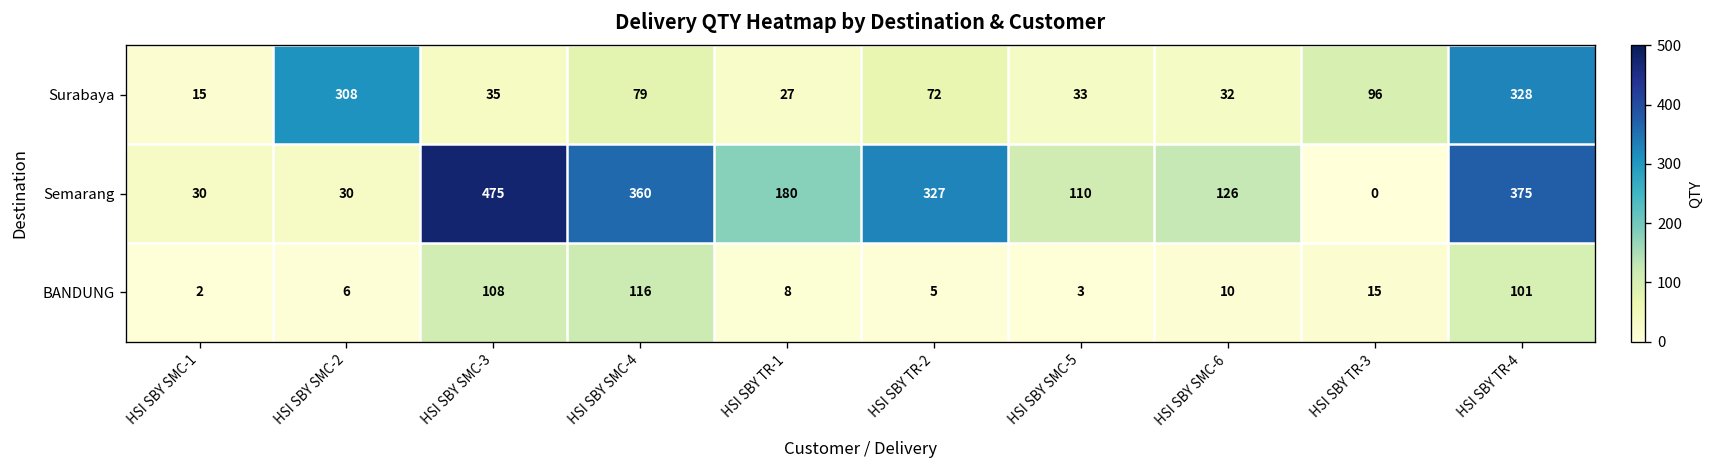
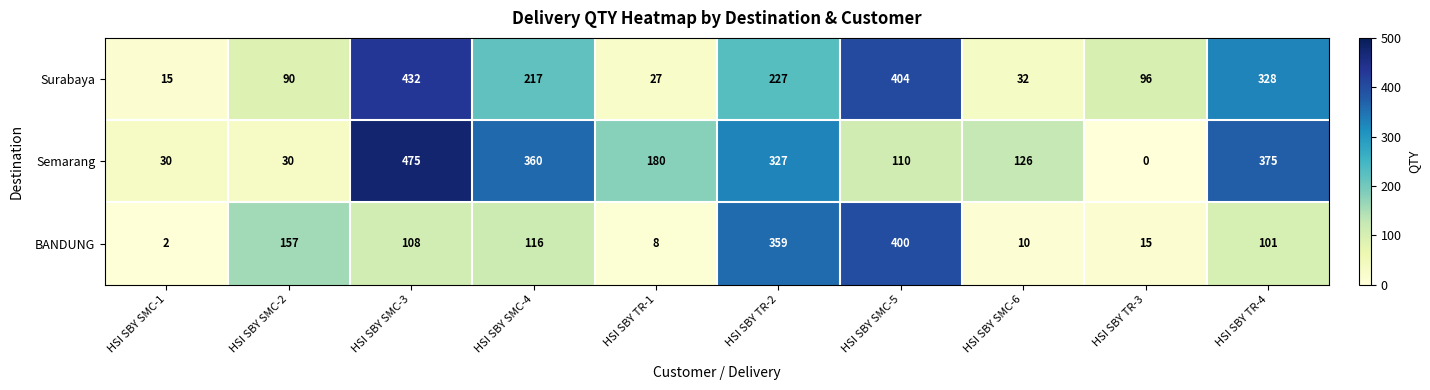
Surabaya, HSI SBY SMC-2: 308 -> 90
Surabaya, HSI SBY SMC-3: 35 -> 432
Surabaya, HSI SBY SMC-4: 79 -> 217
Surabaya, HSI SBY TR-2: 72 -> 227
Surabaya, HSI SBY SMC-5: 33 -> 404
BANDUNG, HSI SBY SMC-2: 6 -> 157
BANDUNG, HSI SBY TR-2: 5 -> 359
BANDUNG, HSI SBY SMC-5: 3 -> 400
